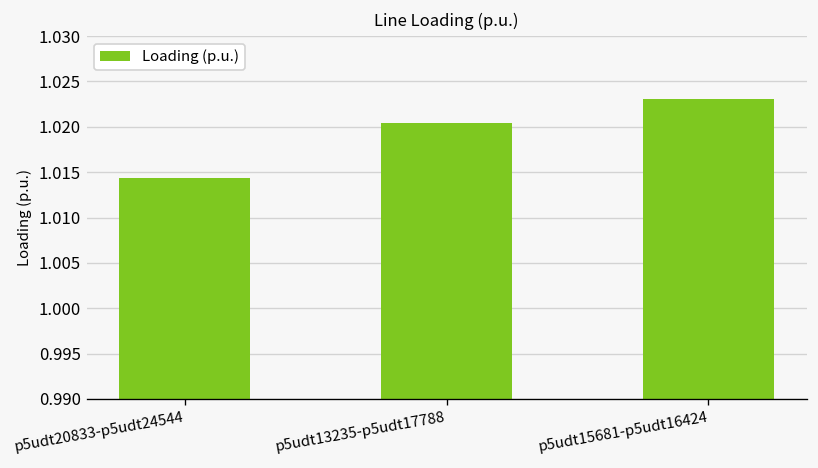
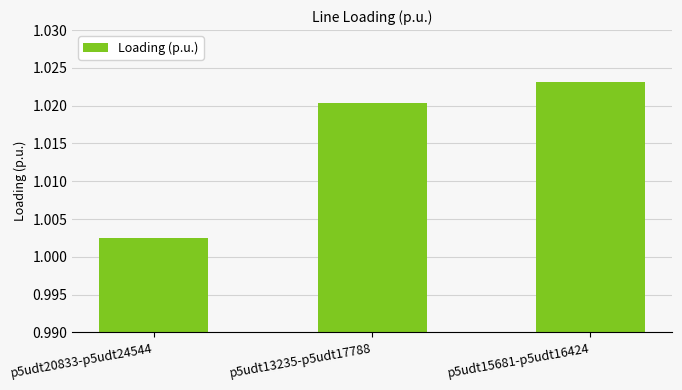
p5udt20833-p5udt24544: 1.014 -> 1.002
